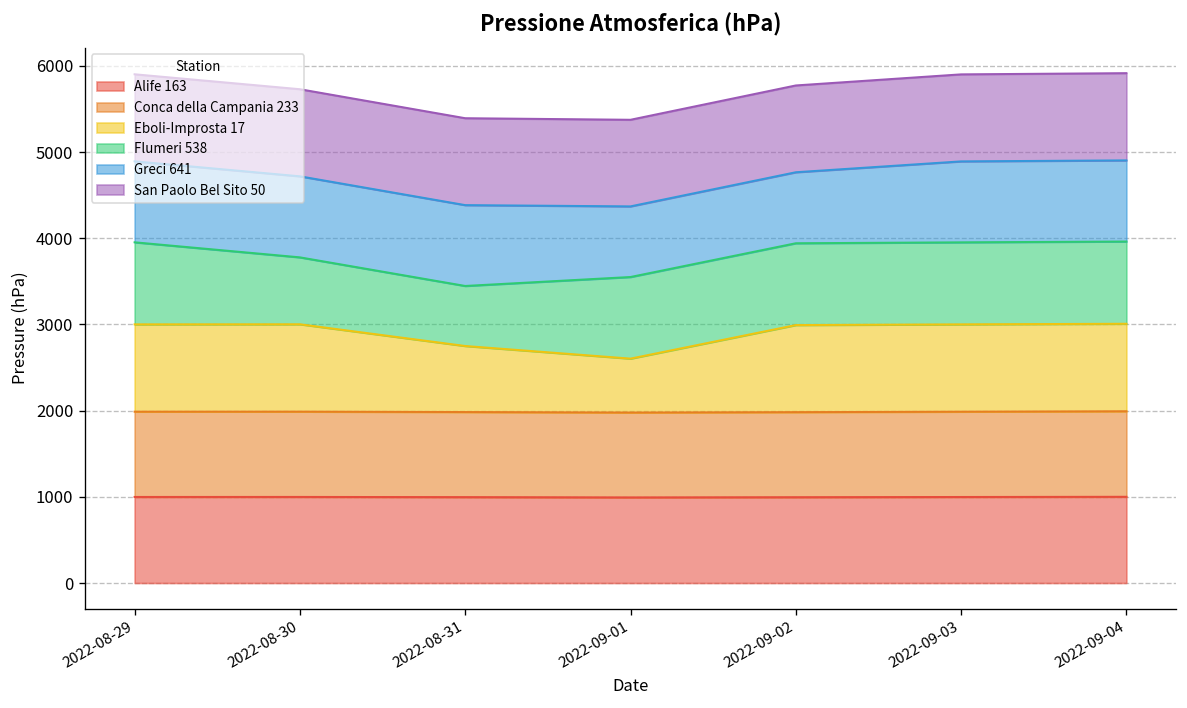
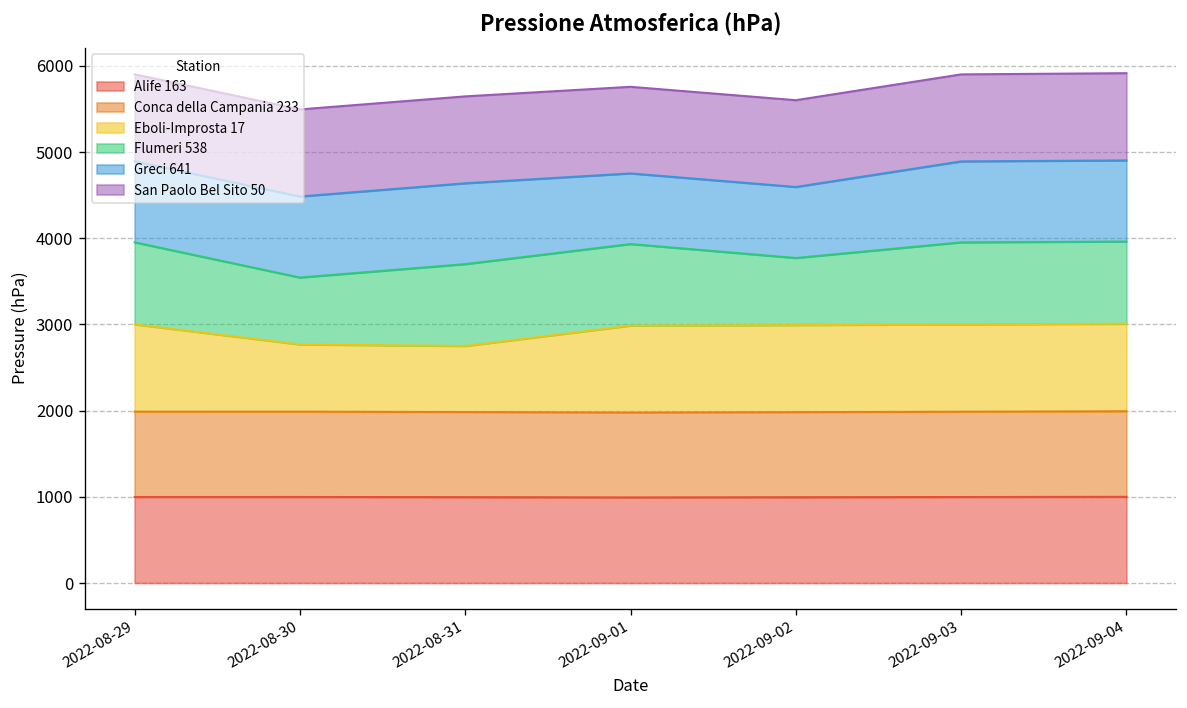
Eboli-Improsta 17, 2022-08-30: 1000 -> 800
Flumeri 538, 2022-08-31: 700 -> 1000
Eboli-Improsta 17, 2022-09-01: 600 -> 1000
Flumeri 538, 2022-09-02: 900 -> 800
